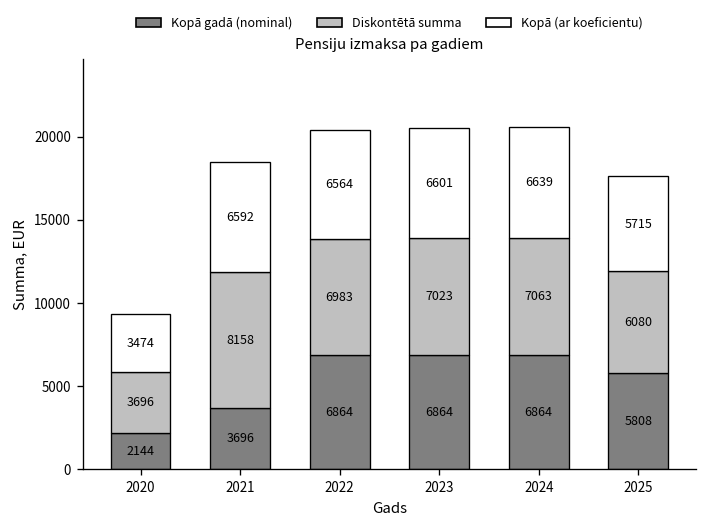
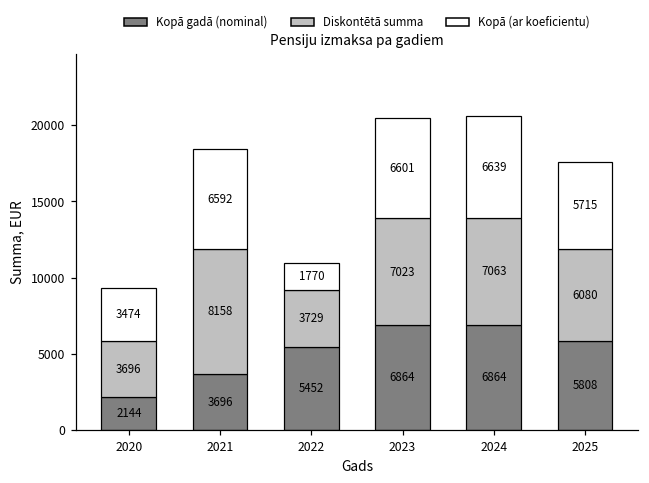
Kopā gadā (nominal), 2022: 6864 -> 5452
Diskontētā summa, 2022: 6983 -> 3729
Kopā (ar koeficientu), 2022: 6564 -> 1770
